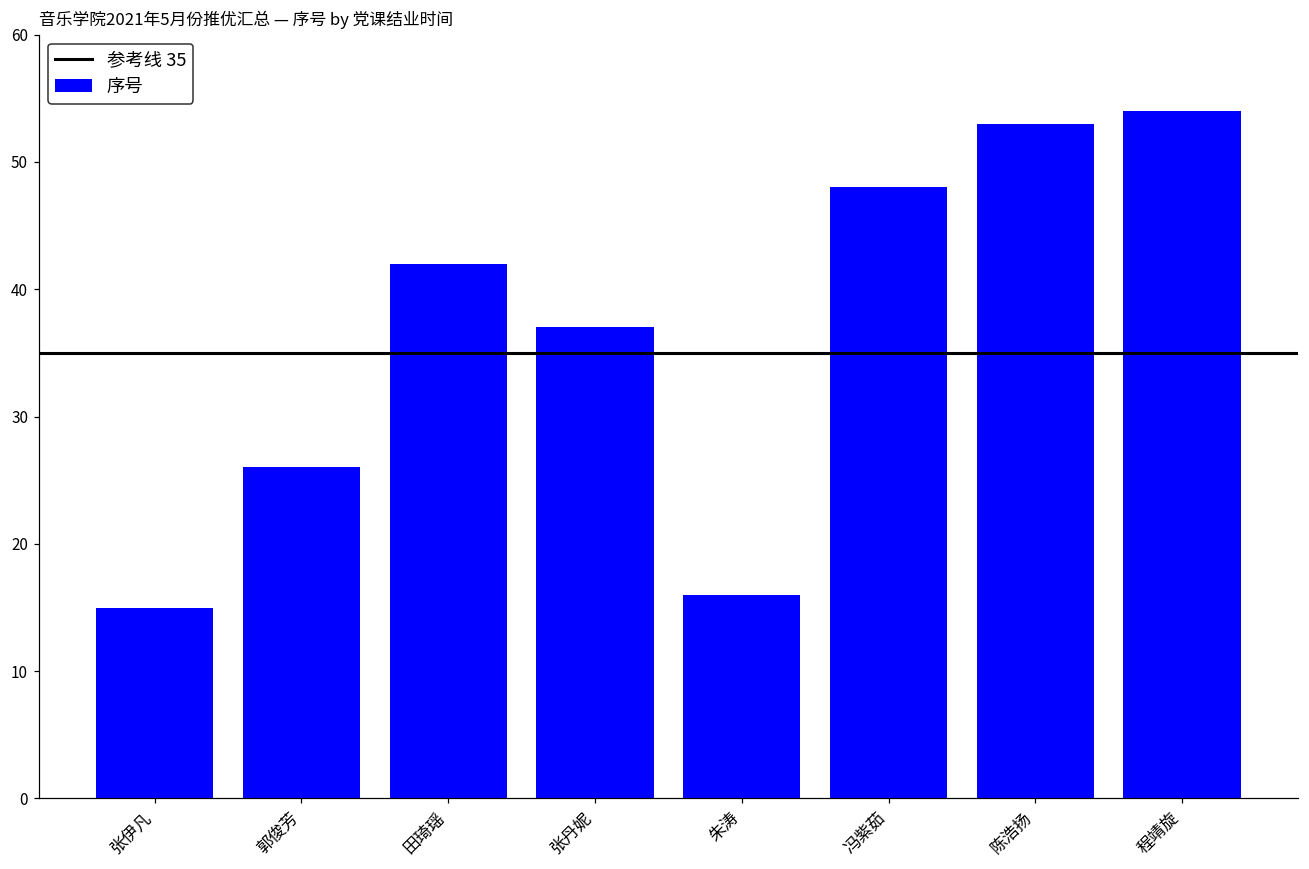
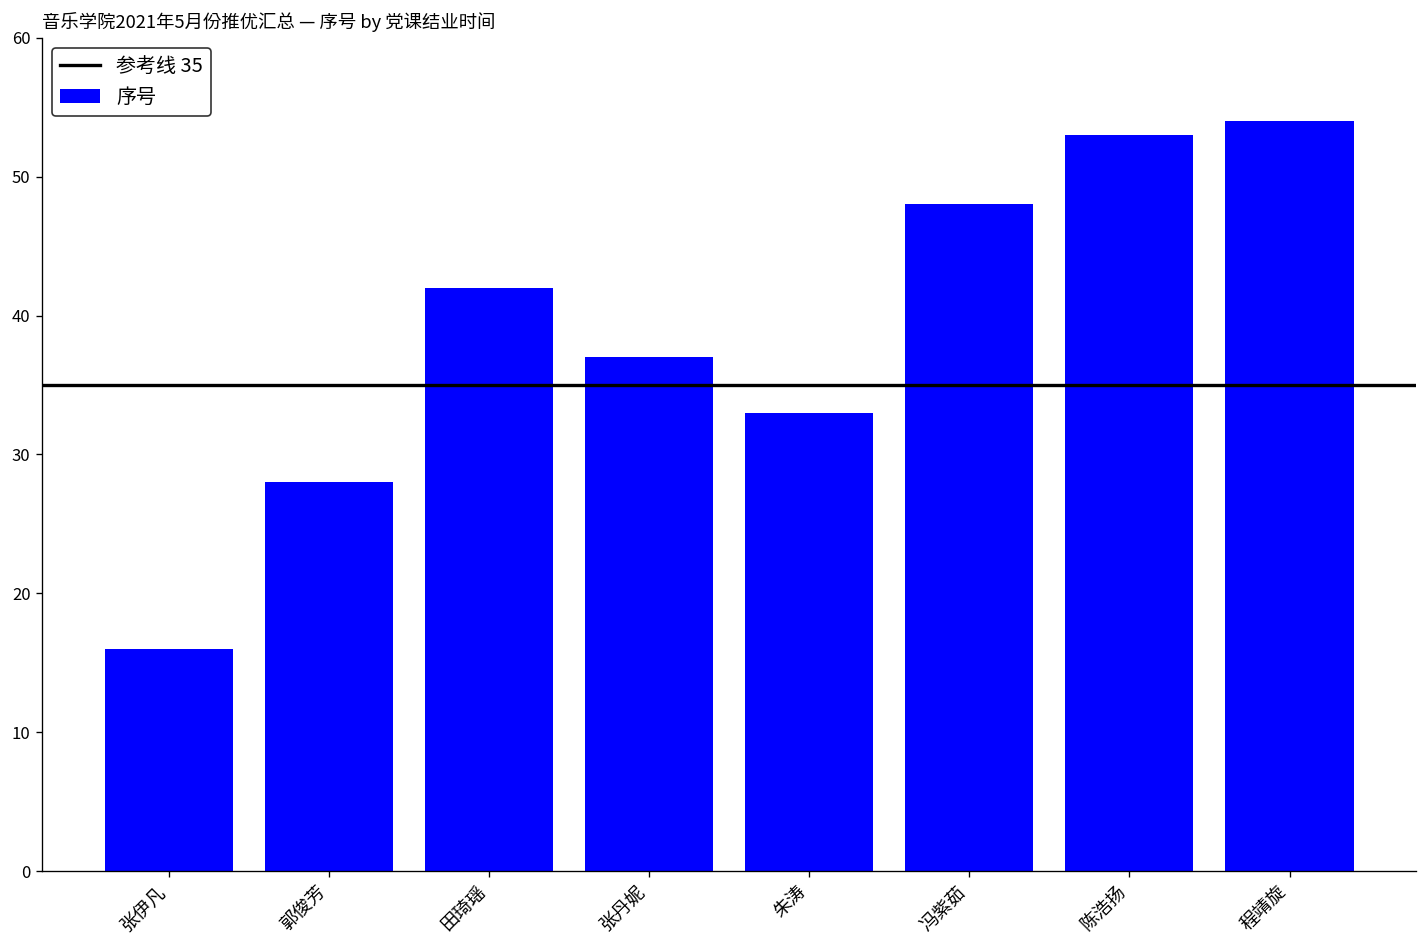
张伊凡: 15 -> 16
郭俊芳: 26 -> 28
朱涛: 16 -> 33
